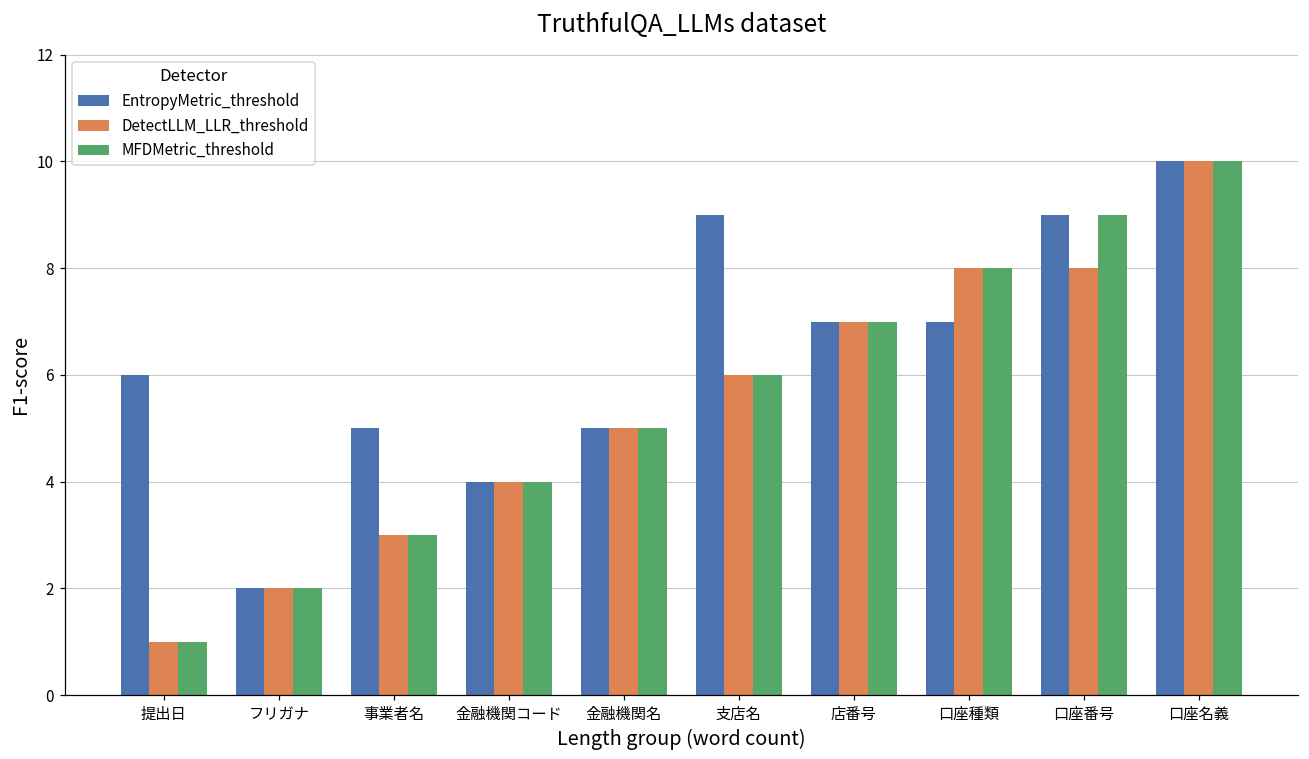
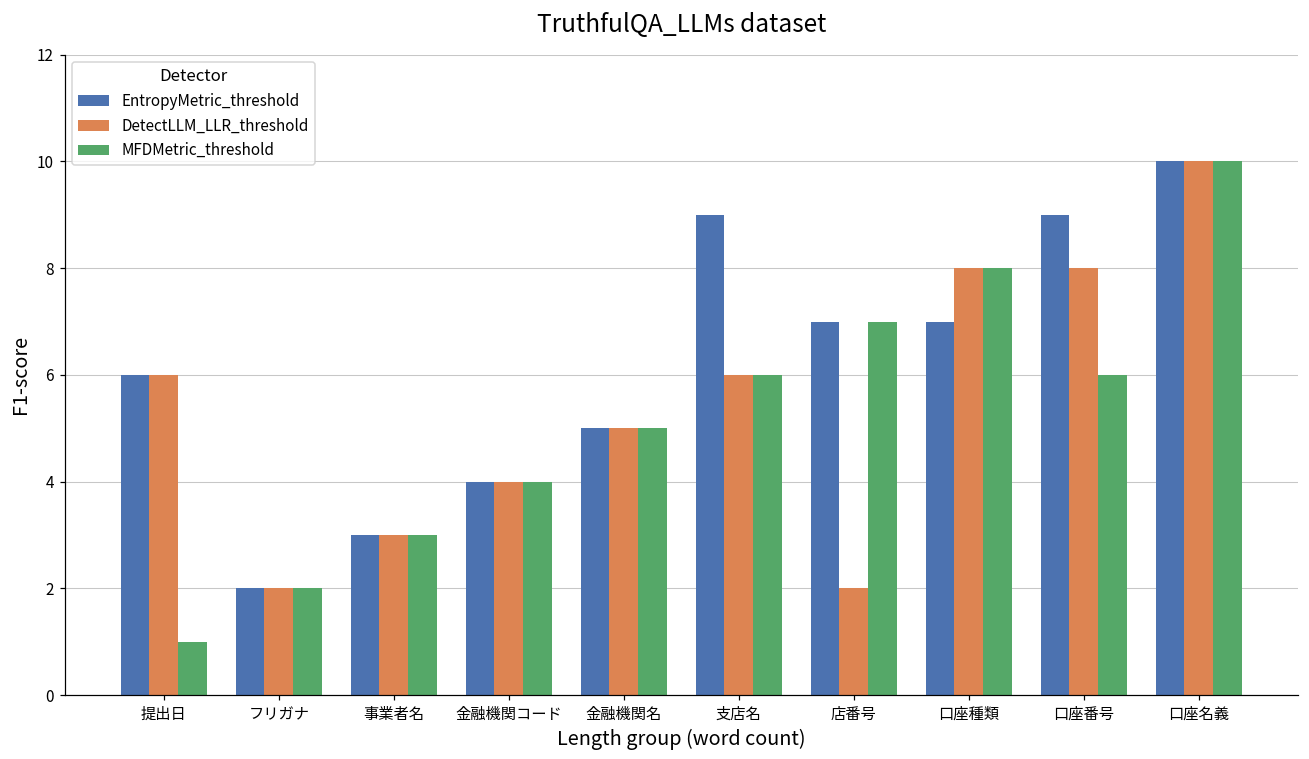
DetectLLM_LLR_threshold, 提出日: 1 -> 6
EntropyMetric_threshold, 事業者名: 5 -> 3
DetectLLM_LLR_threshold, 店番号: 7 -> 2
MFDMetric_threshold, 口座番号: 9 -> 6
